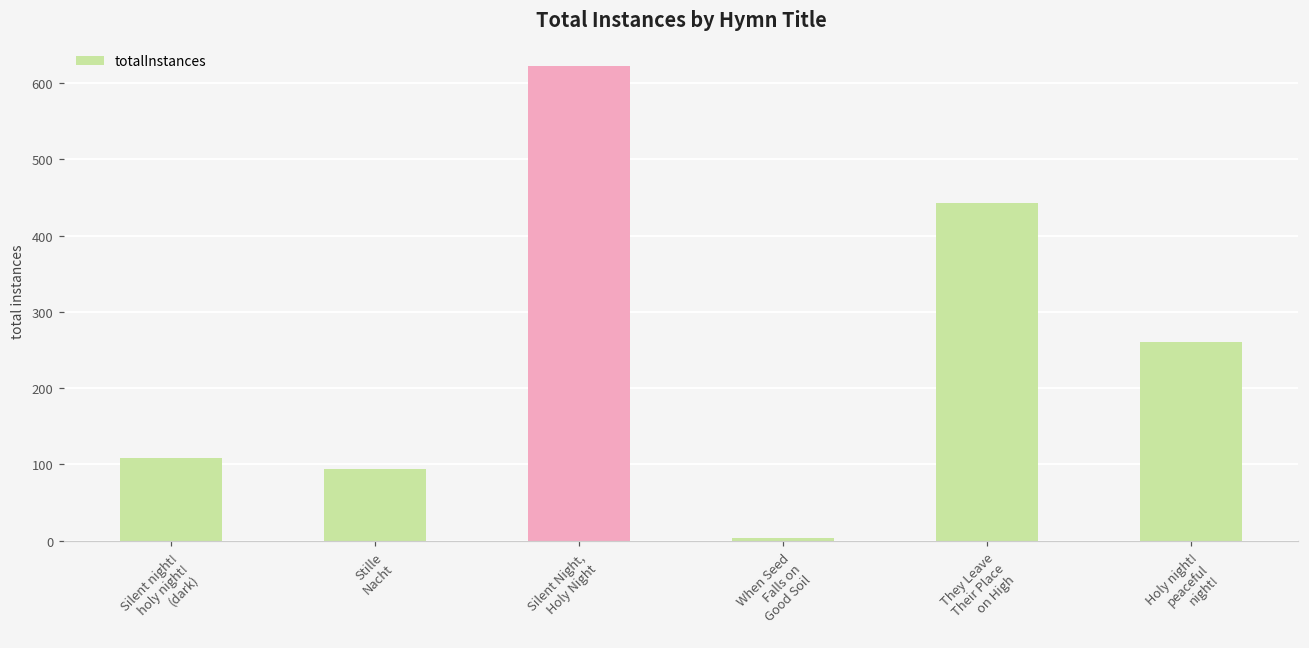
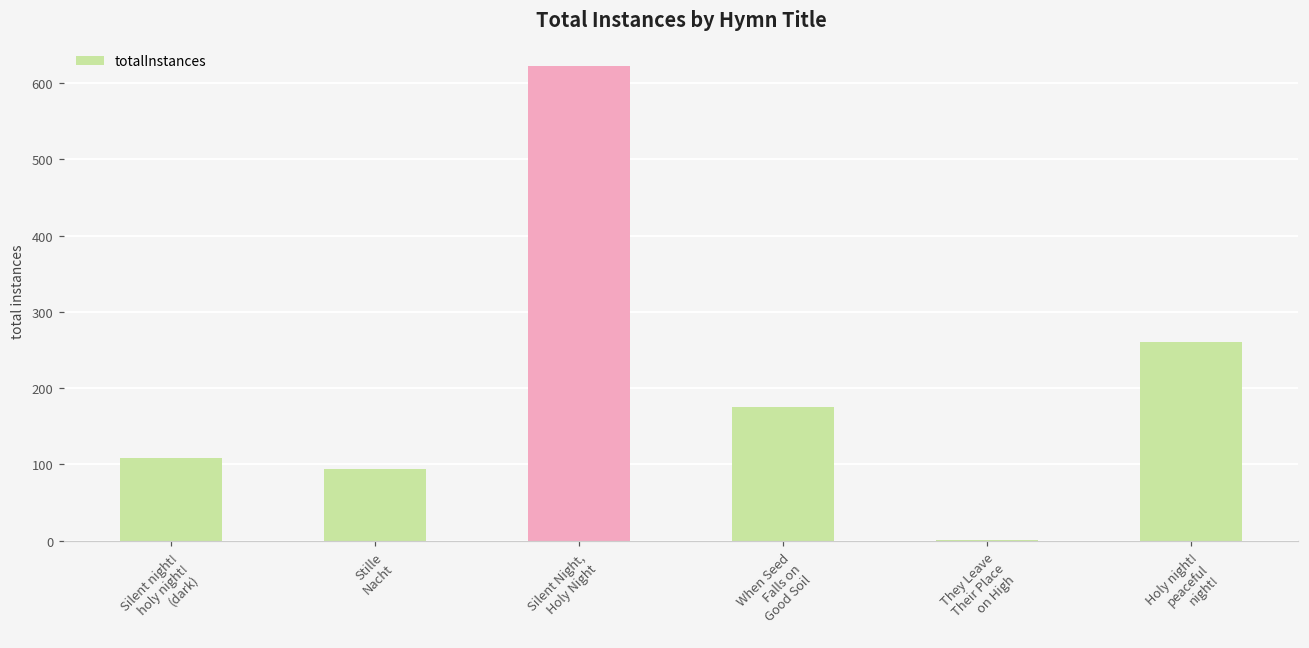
When Seed Falls on Good Soil: 0 -> 180
They Leave Their Place on High: 440 -> 0
